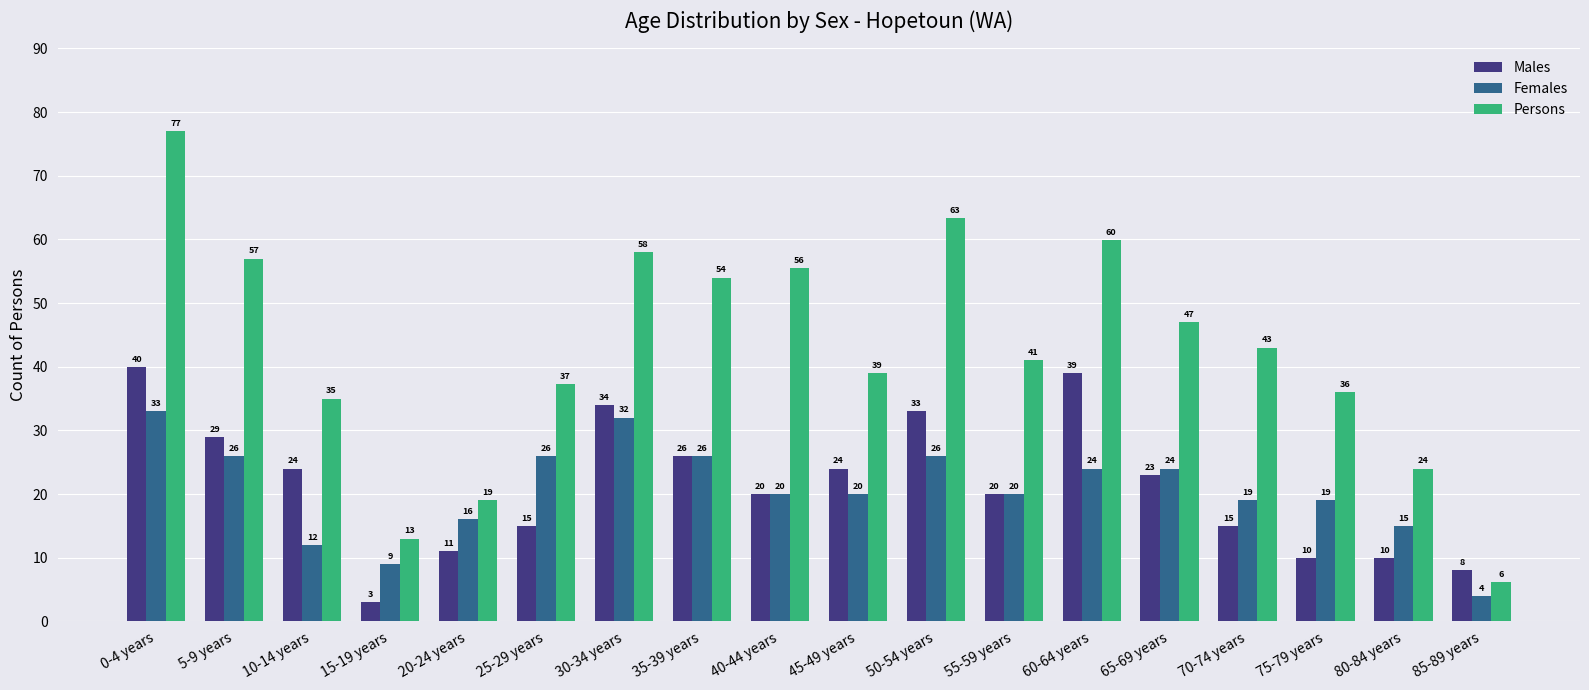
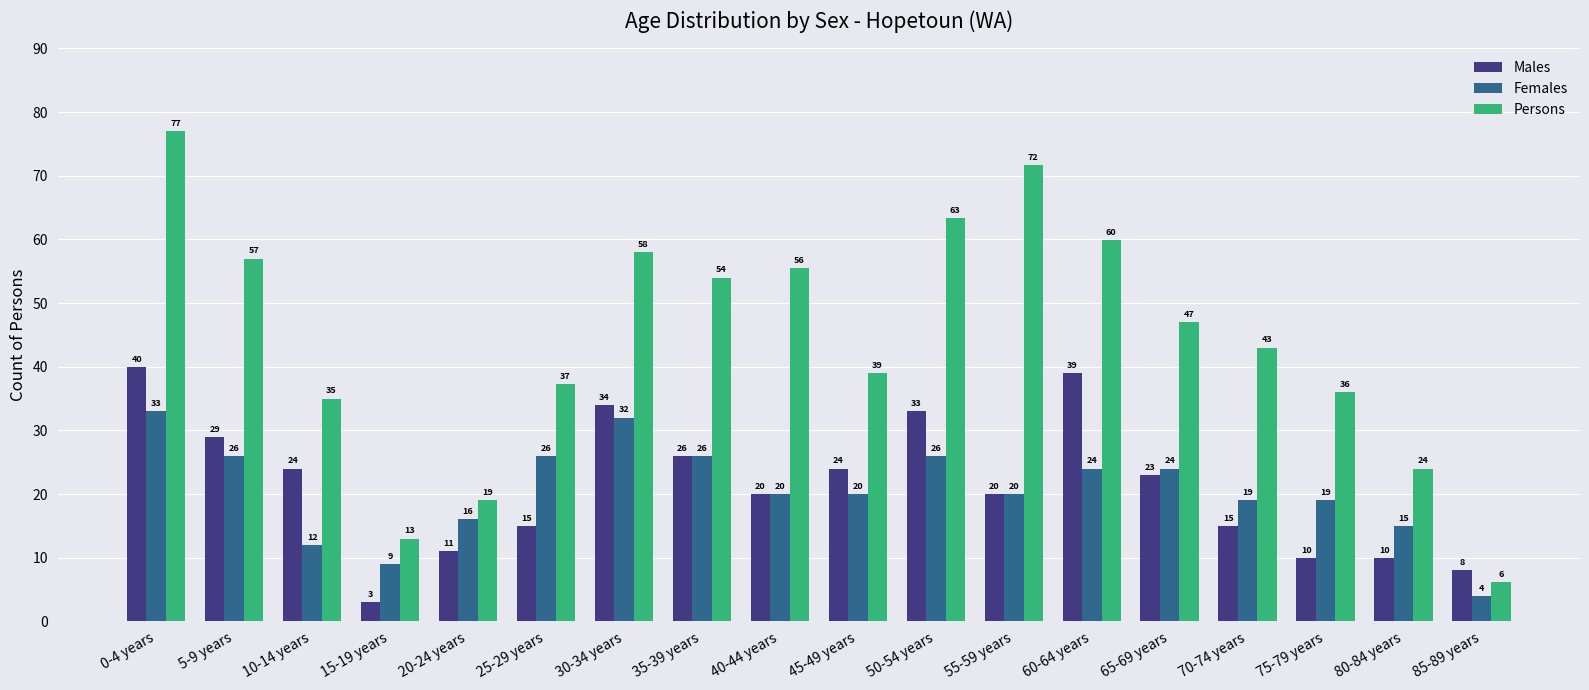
Persons, 55-59 years: 41 -> 72
